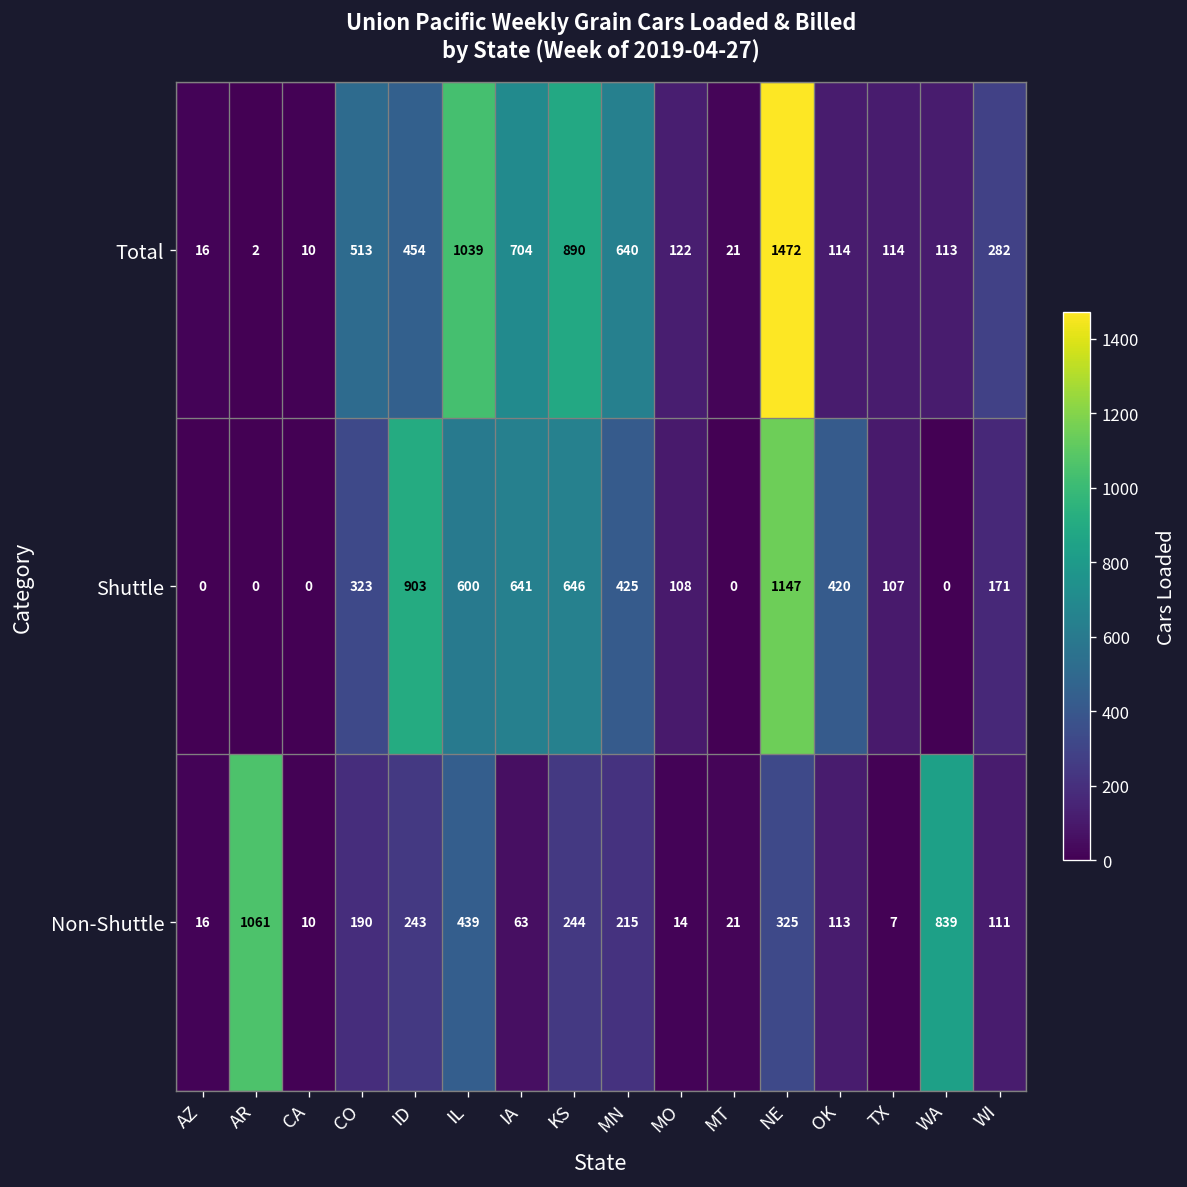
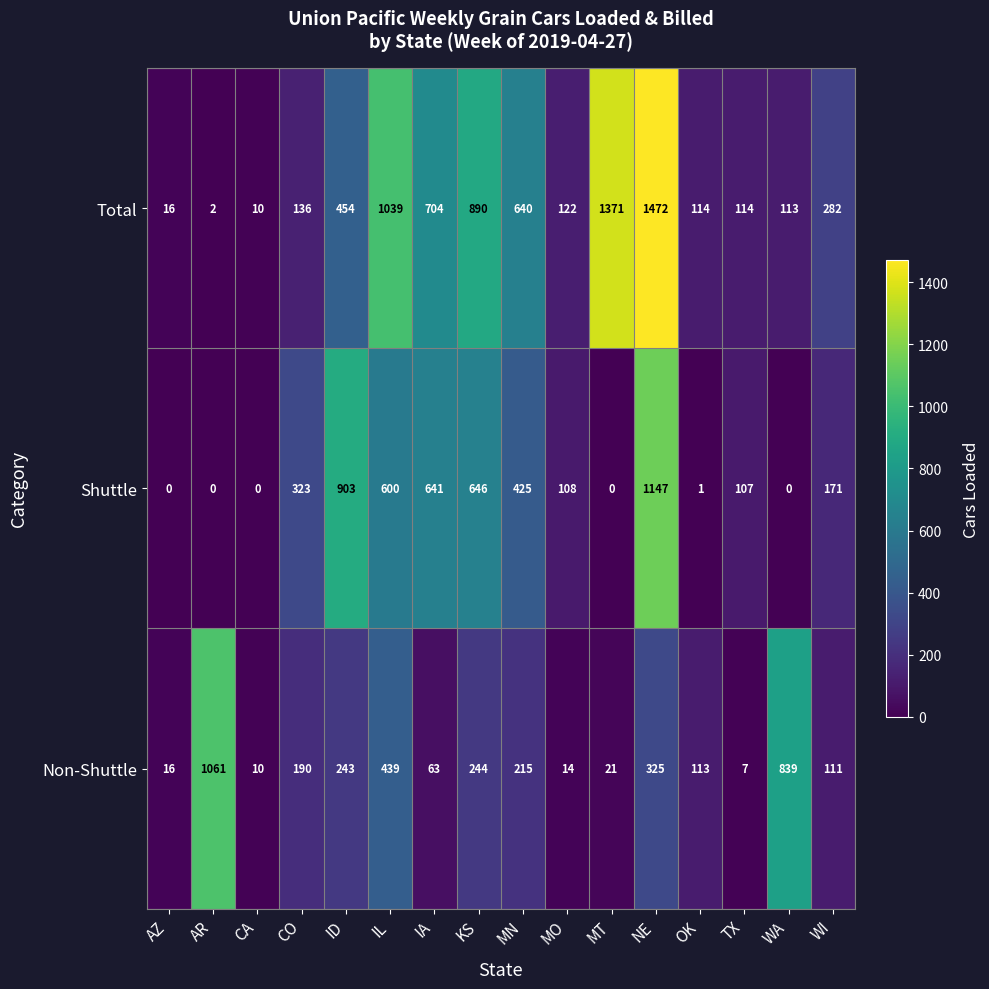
Total, CO: 513 -> 136
Total, MT: 21 -> 1371
Shuttle, OK: 420 -> 1
